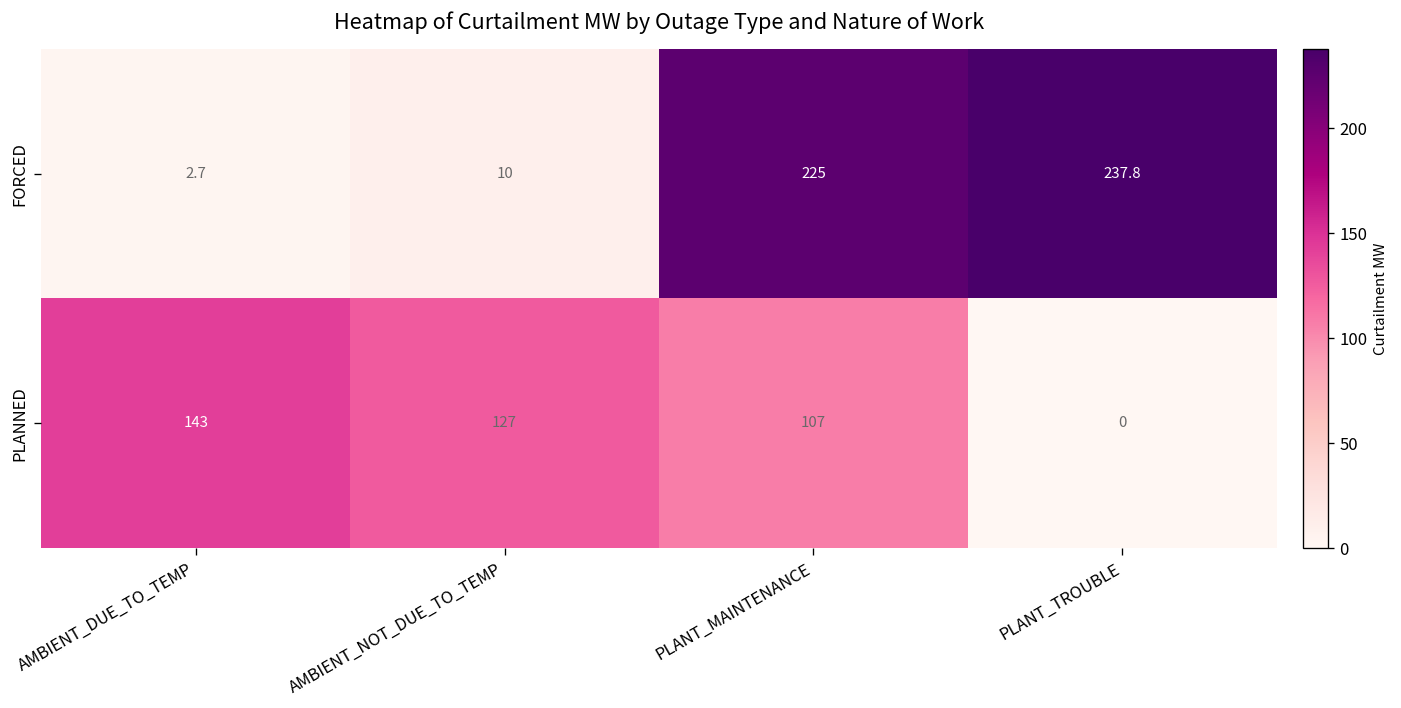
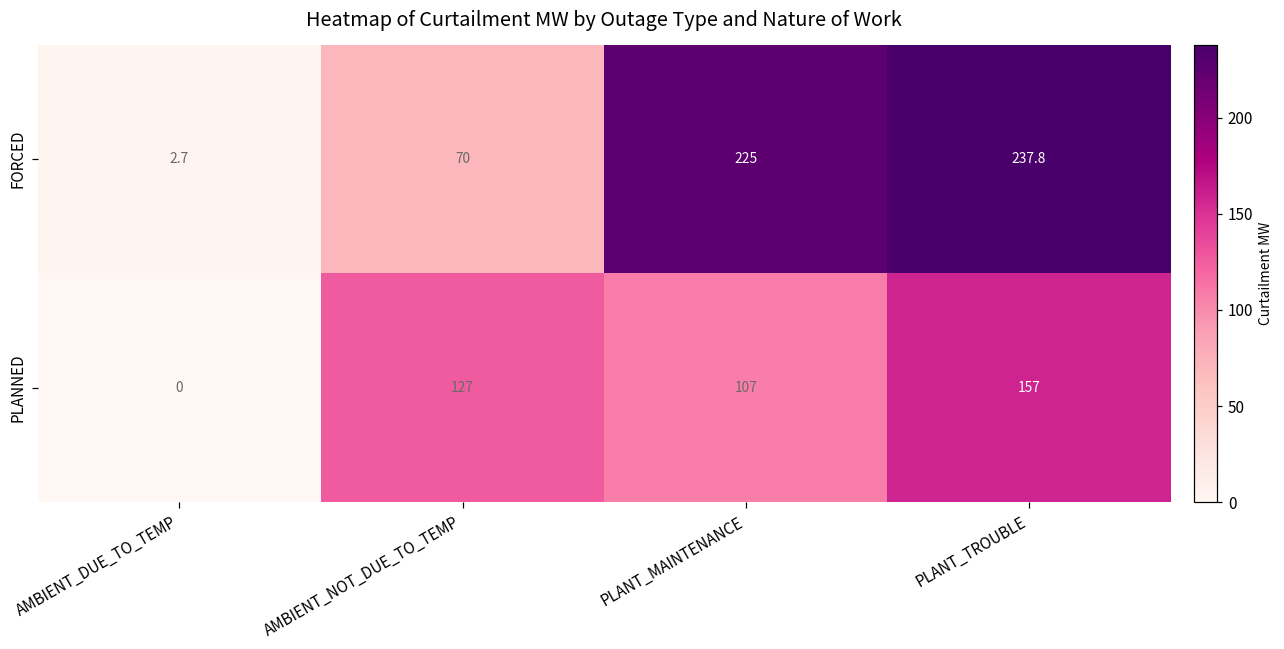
FORCED, AMBIENT_NOT_DUE_TO_TEMP: 10 -> 70
PLANNED, AMBIENT_DUE_TO_TEMP: 143 -> 0
PLANNED, PLANT_TROUBLE: 0 -> 157
